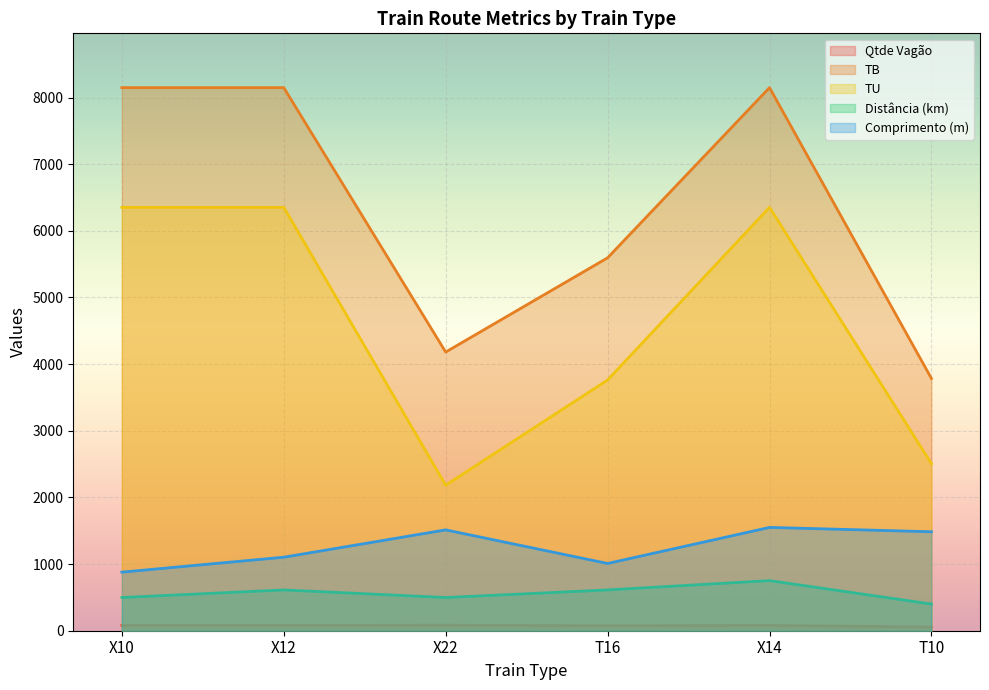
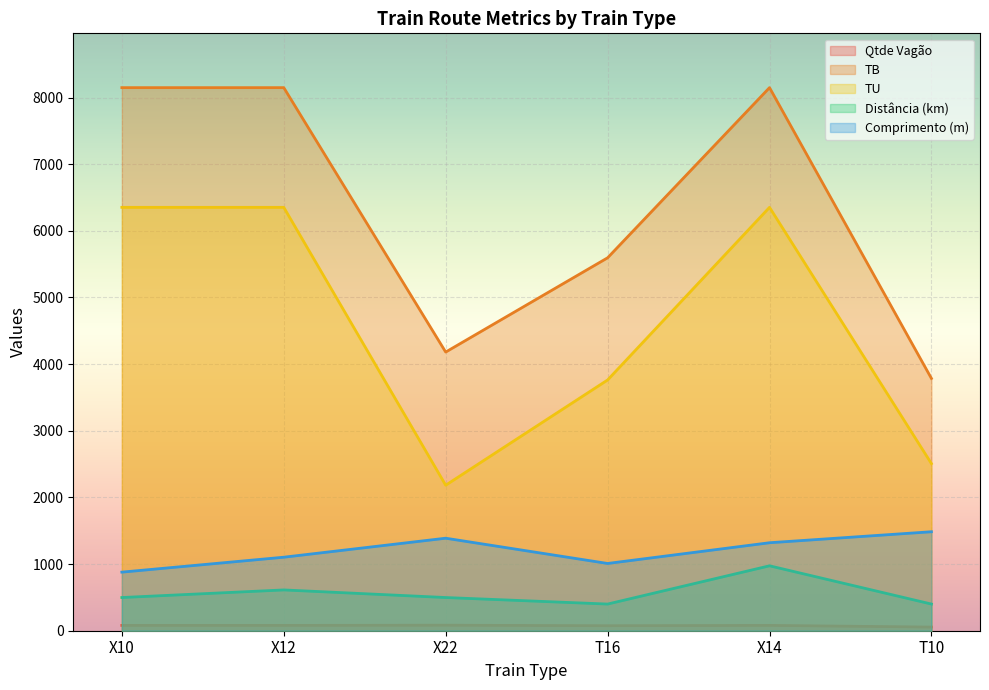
Comprimento (m), X22: 1500 -> 1400
Distância (km), T16: 600 -> 400
Distância (km), X14: 800 -> 1000
Comprimento (m), X14: 1600 -> 1300
